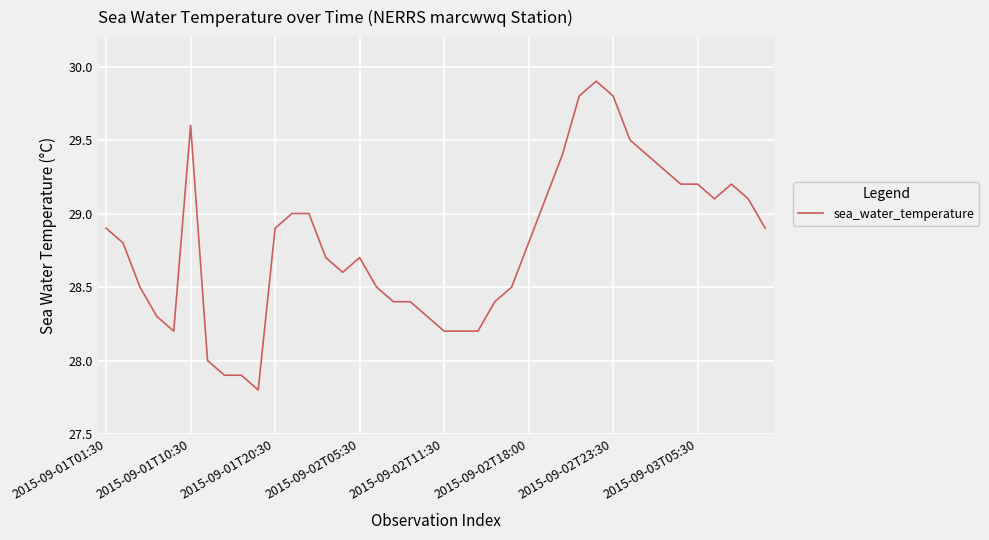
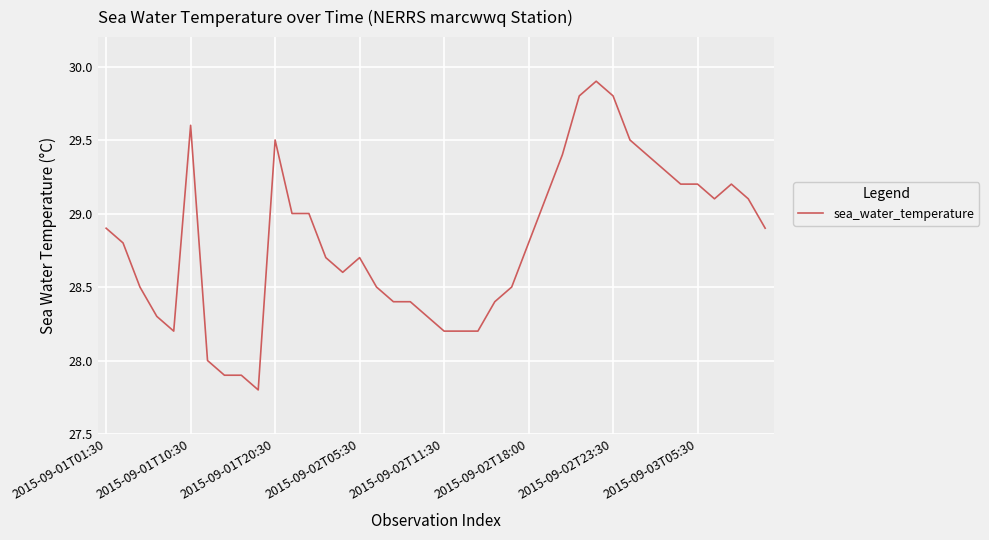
2015-09-01T20:30: 28.9 -> 29.5
